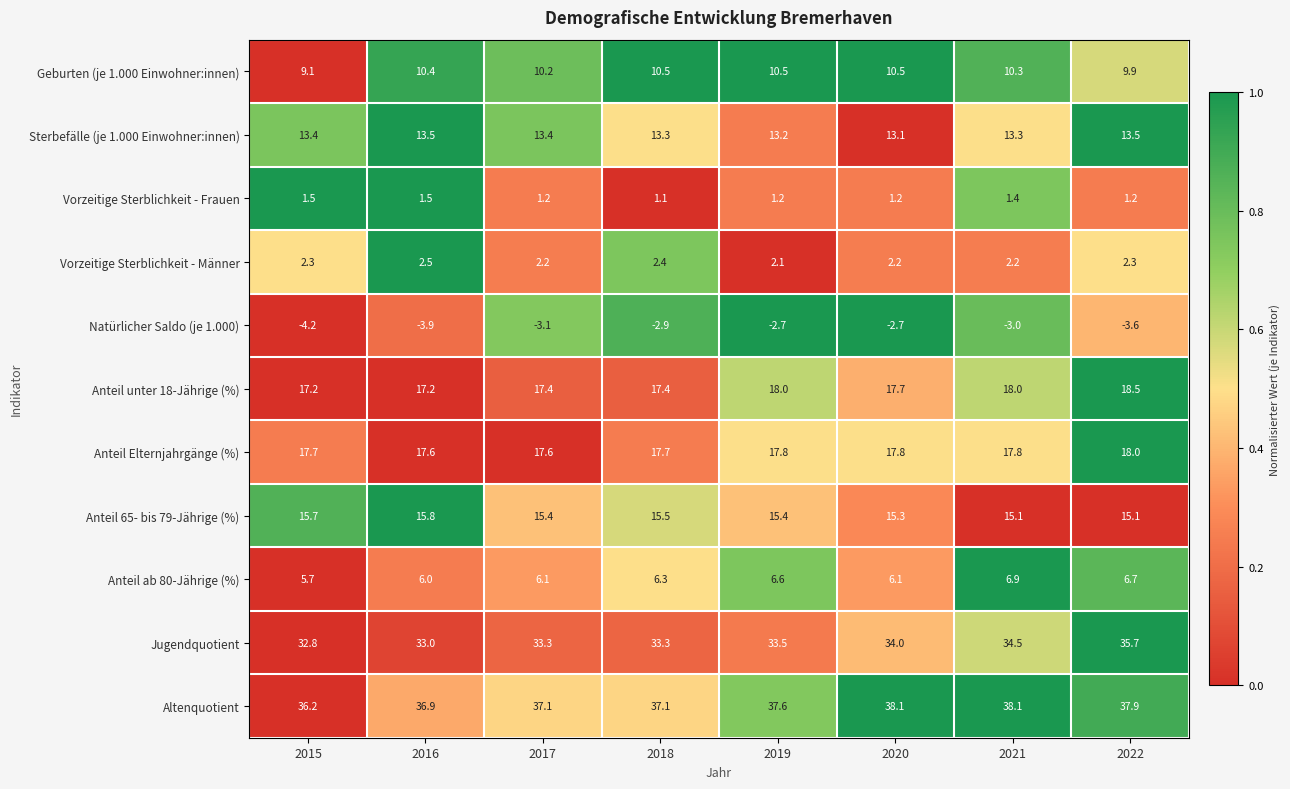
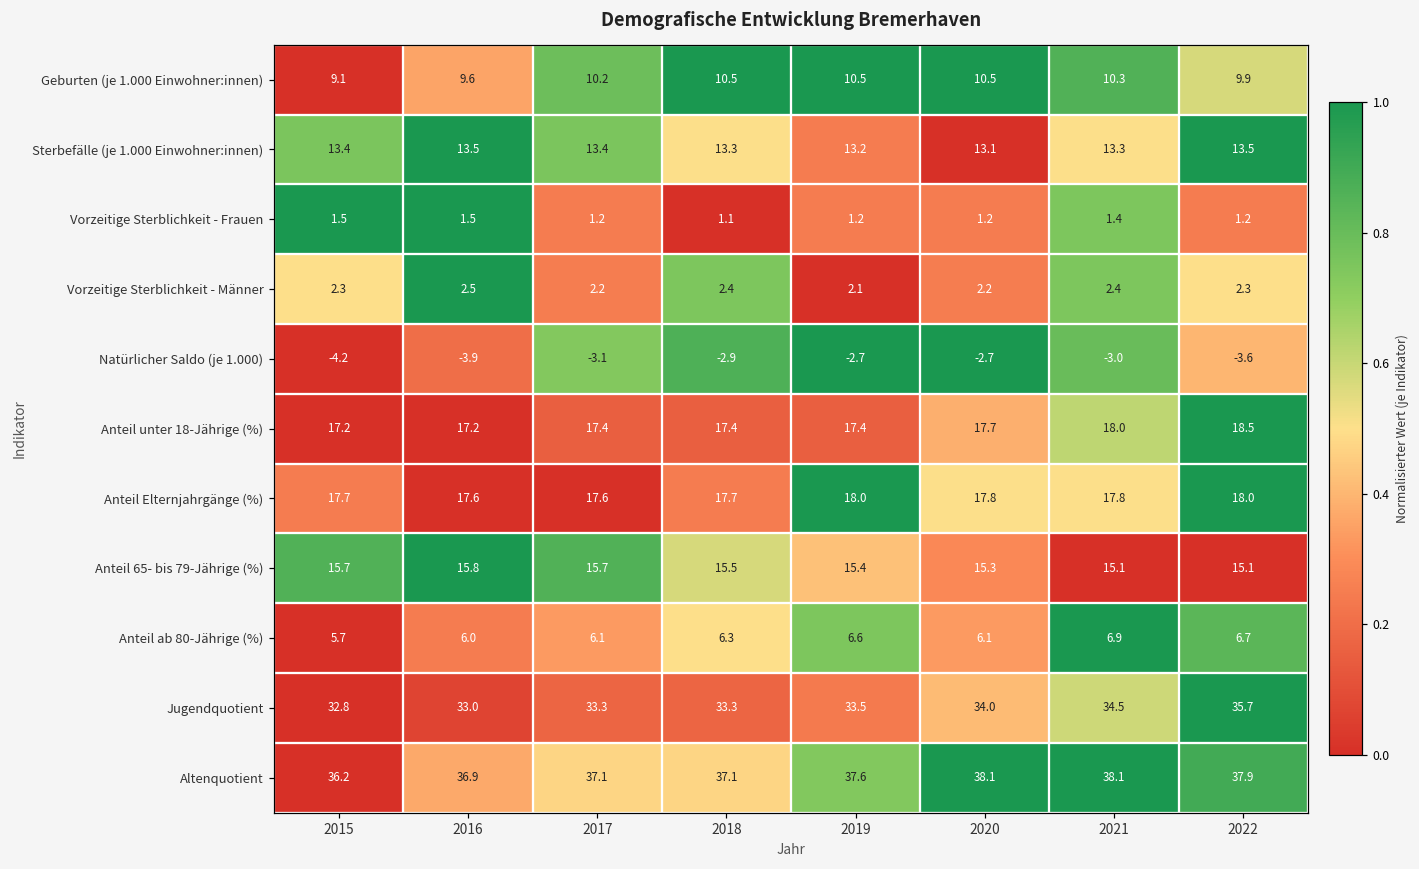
Geburten (je 1.000 Einwohner:innen), 2016: 10.4 -> 9.6
Vorzeitige Sterblichkeit - Männer, 2021: 2.2 -> 2.4
Anteil unter 18-Jährige (%), 2019: 18.0 -> 17.4
Anteil Elternjahrgänge (%), 2019: 17.8 -> 18.0
Anteil 65- bis 79-Jährige (%), 2017: 15.4 -> 15.7
